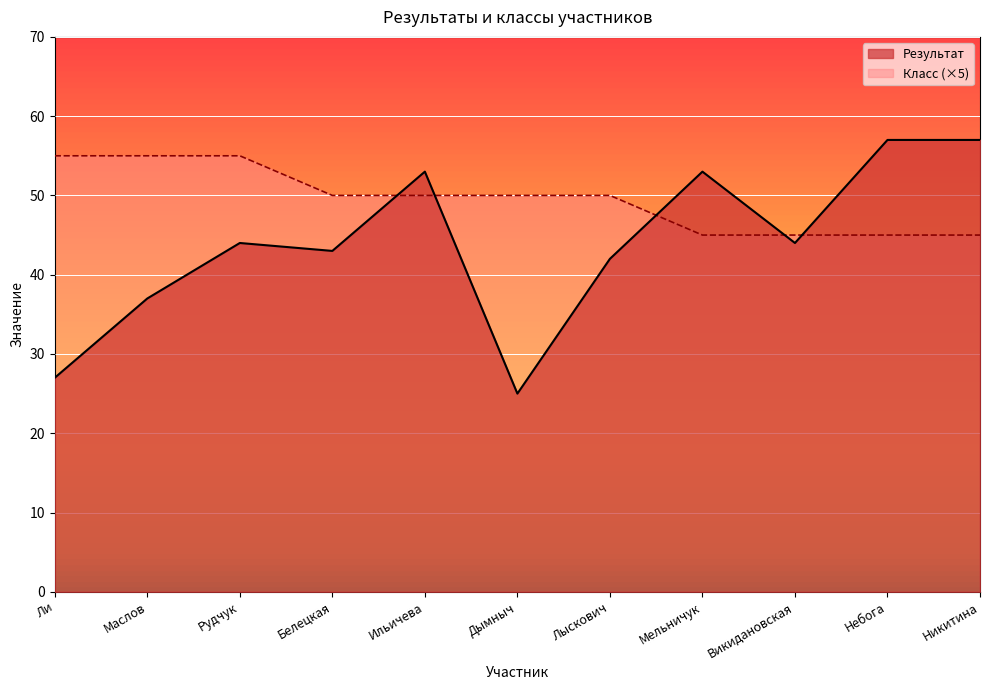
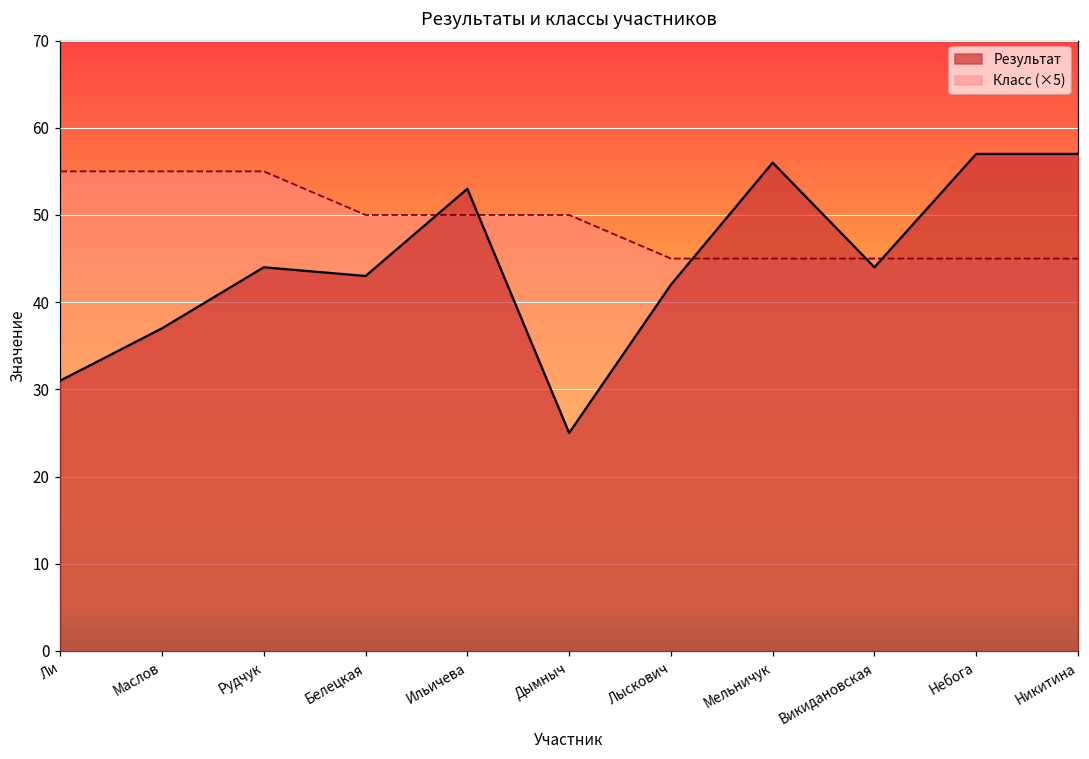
Результат, Ли: 27 -> 31
Класс (×5), Лыскович: 50 -> 45
Результат, Мельничук: 53 -> 56
